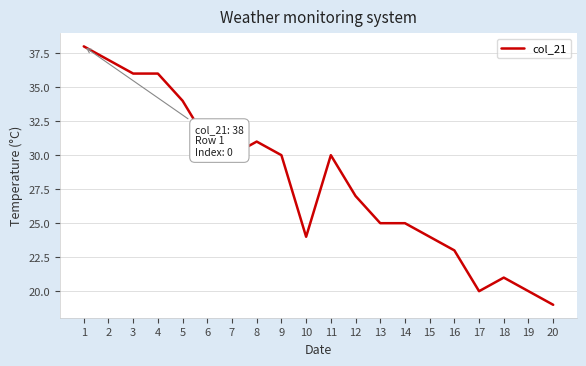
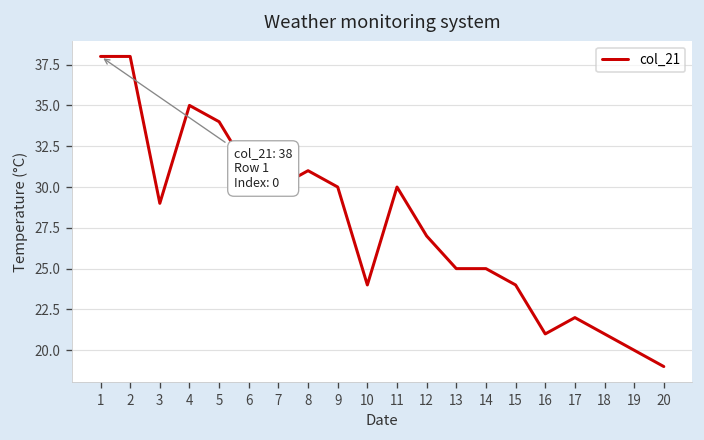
2: 37 -> 38
3: 36 -> 29
4: 36 -> 35
16: 23 -> 21
17: 20 -> 22
